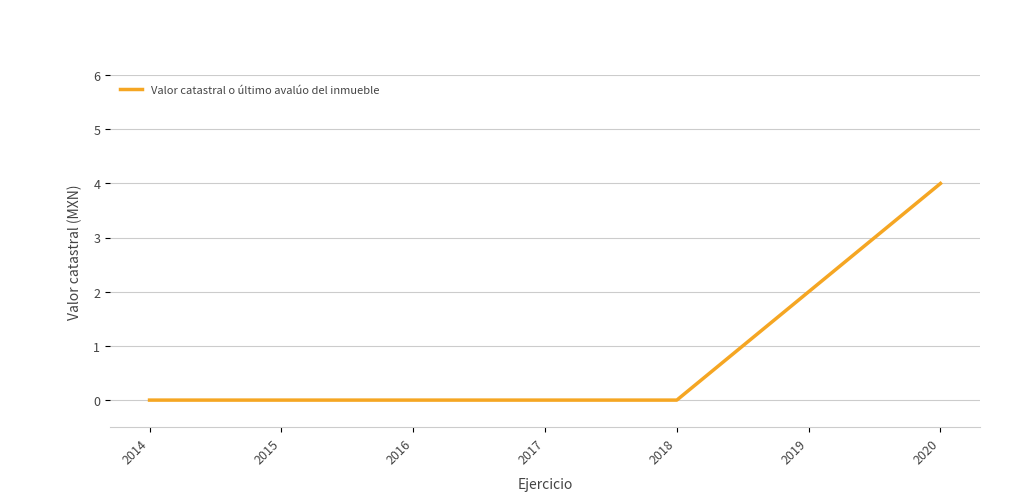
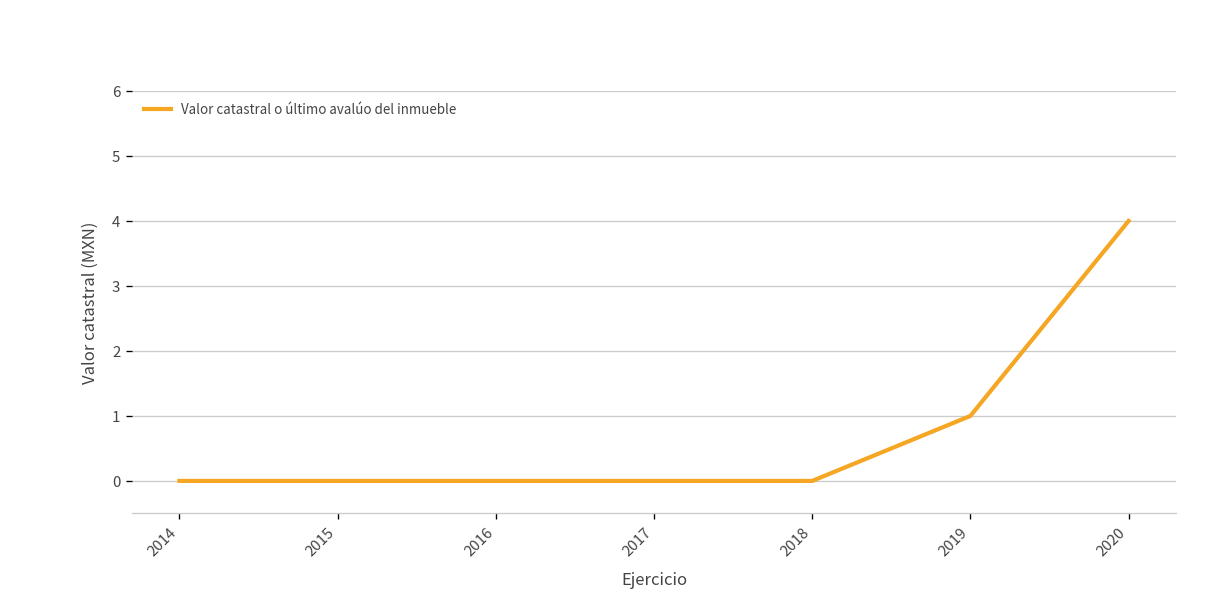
2019: 2 -> 1
